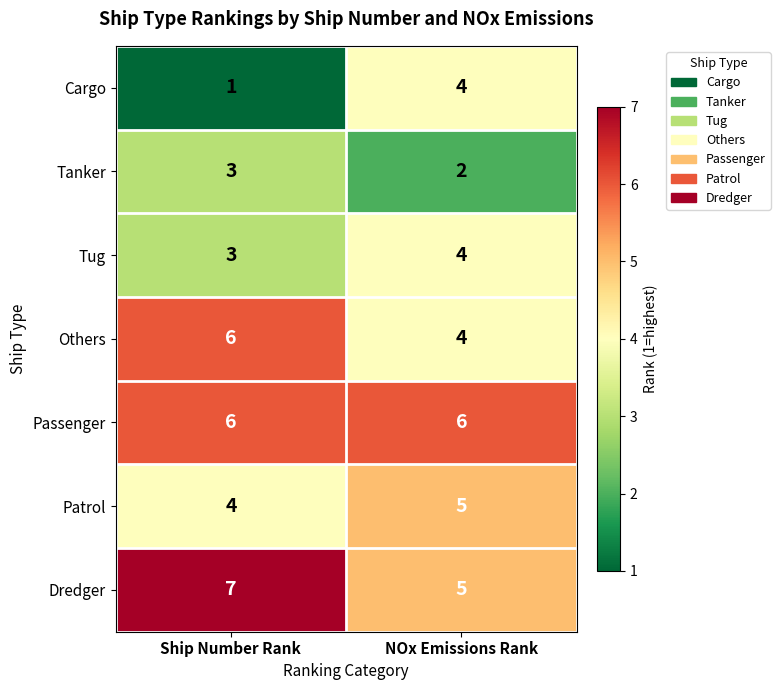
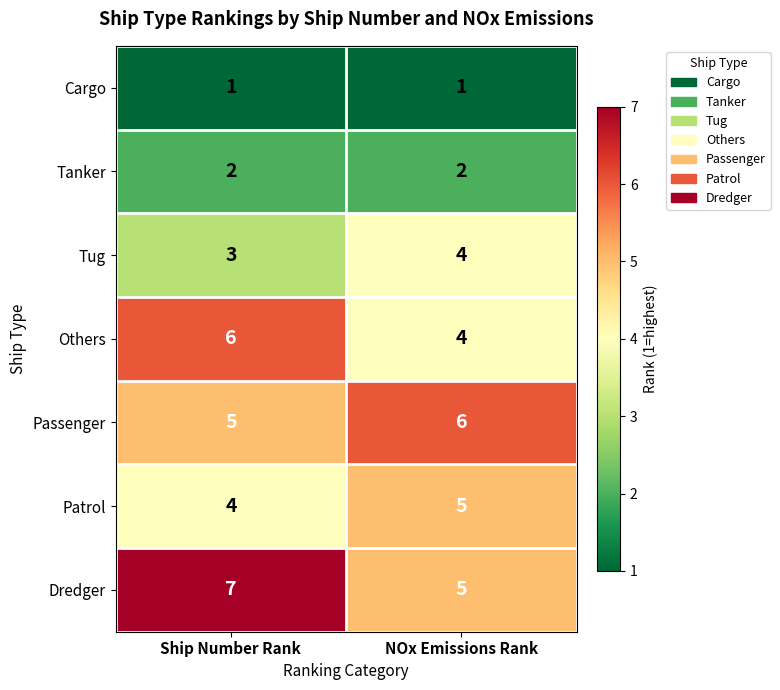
Cargo, NOx Emissions Rank: 4 -> 1
Tanker, Ship Number Rank: 3 -> 2
Passenger, Ship Number Rank: 6 -> 5
